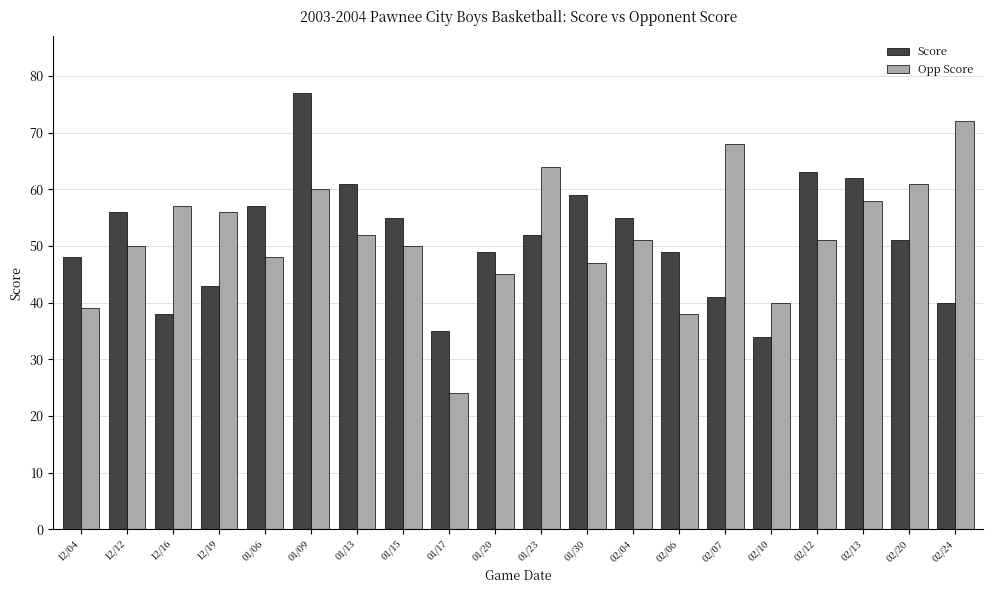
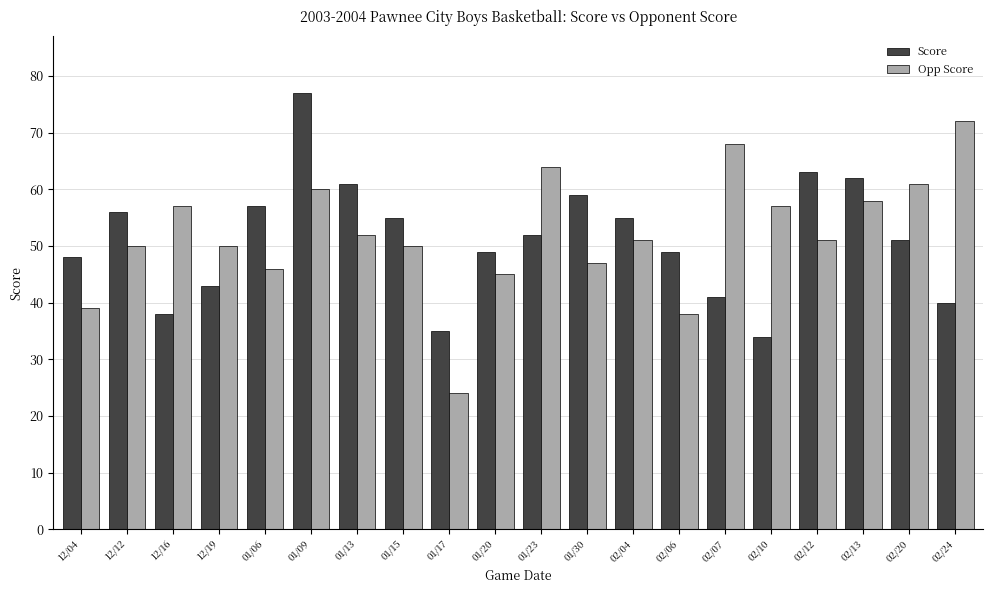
Opp Score, 12/19: 56 -> 50
Opp Score, 01/06: 48 -> 46
Opp Score, 02/10: 40 -> 57
